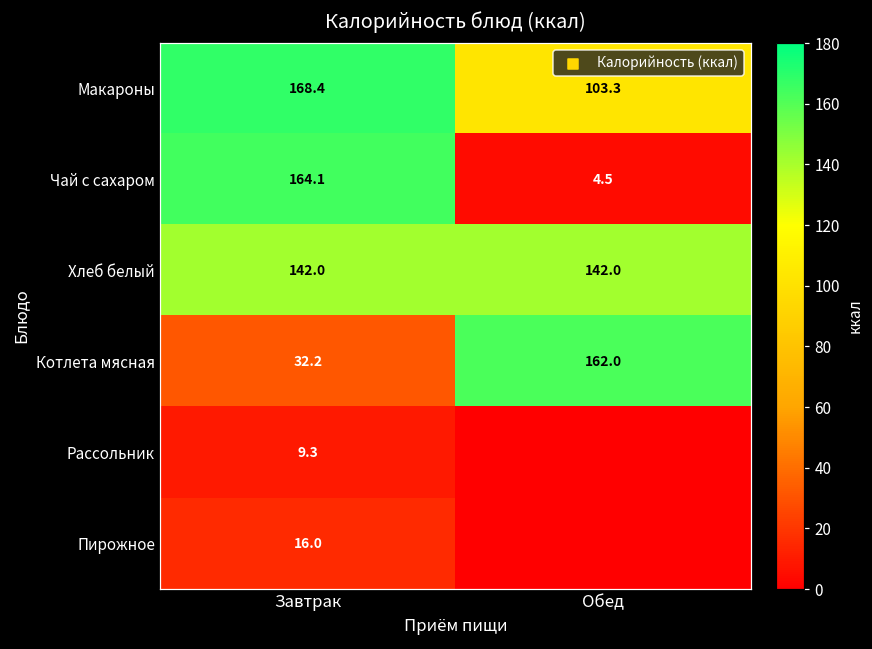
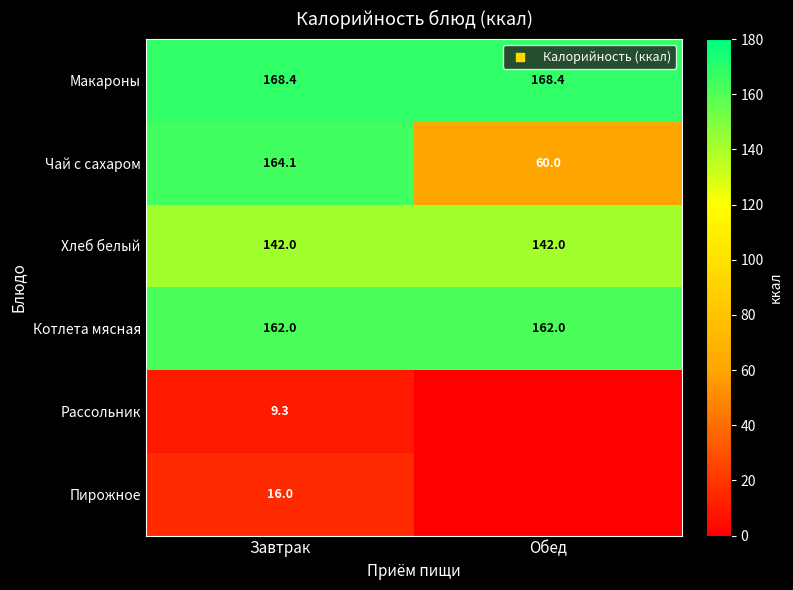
Макароны, Обед: 103.3 -> 168.4
Чай с сахаром, Обед: 4.5 -> 60.0
Котлета мясная, Завтрак: 32.2 -> 162.0
